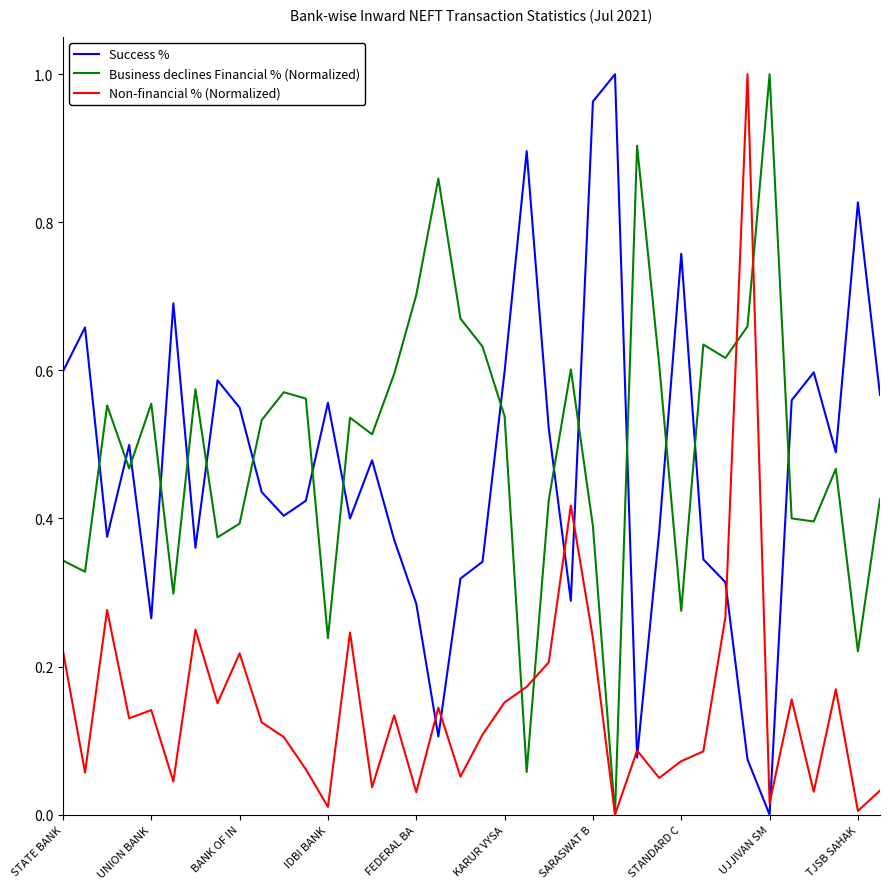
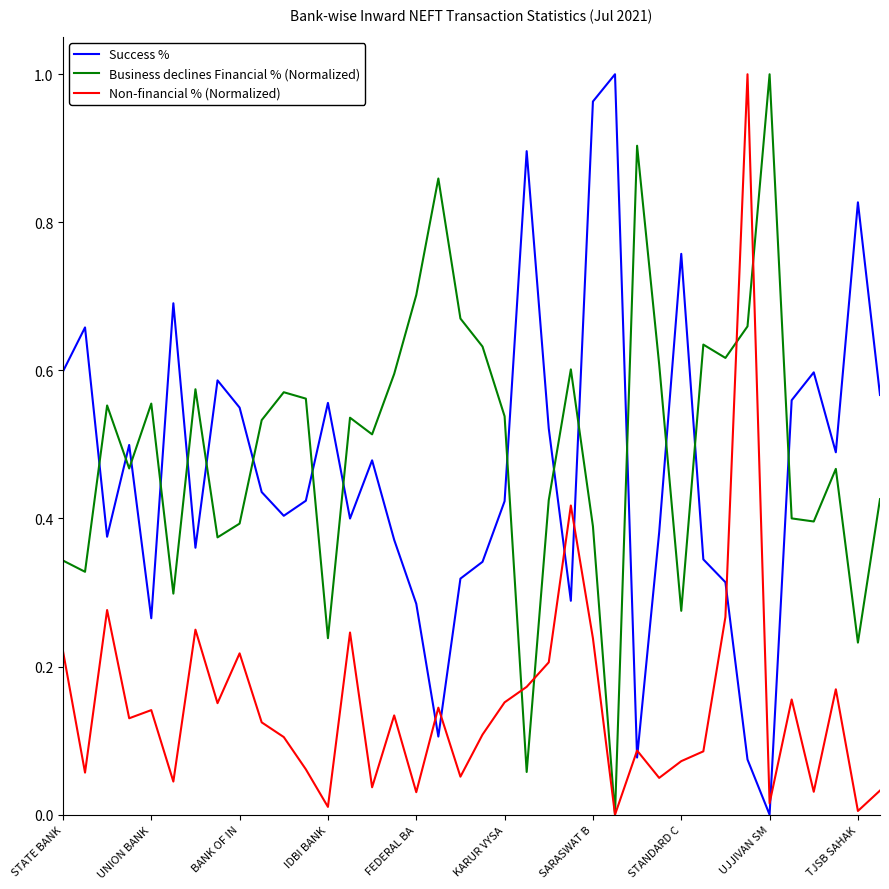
Success %, KARUR VYSA: 0.60 -> 0.42
Business declines Financial % (Normalized), TJSB SAHAK: 0.22 -> 0.23
